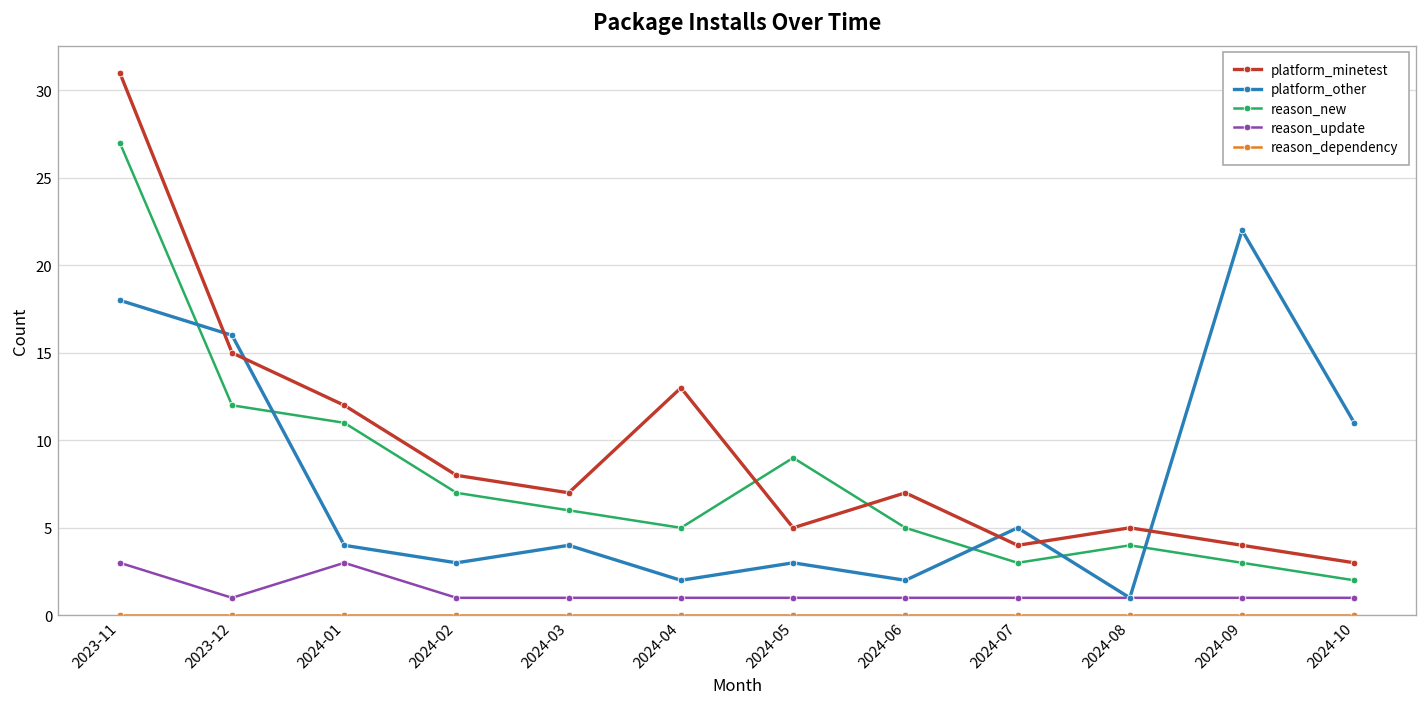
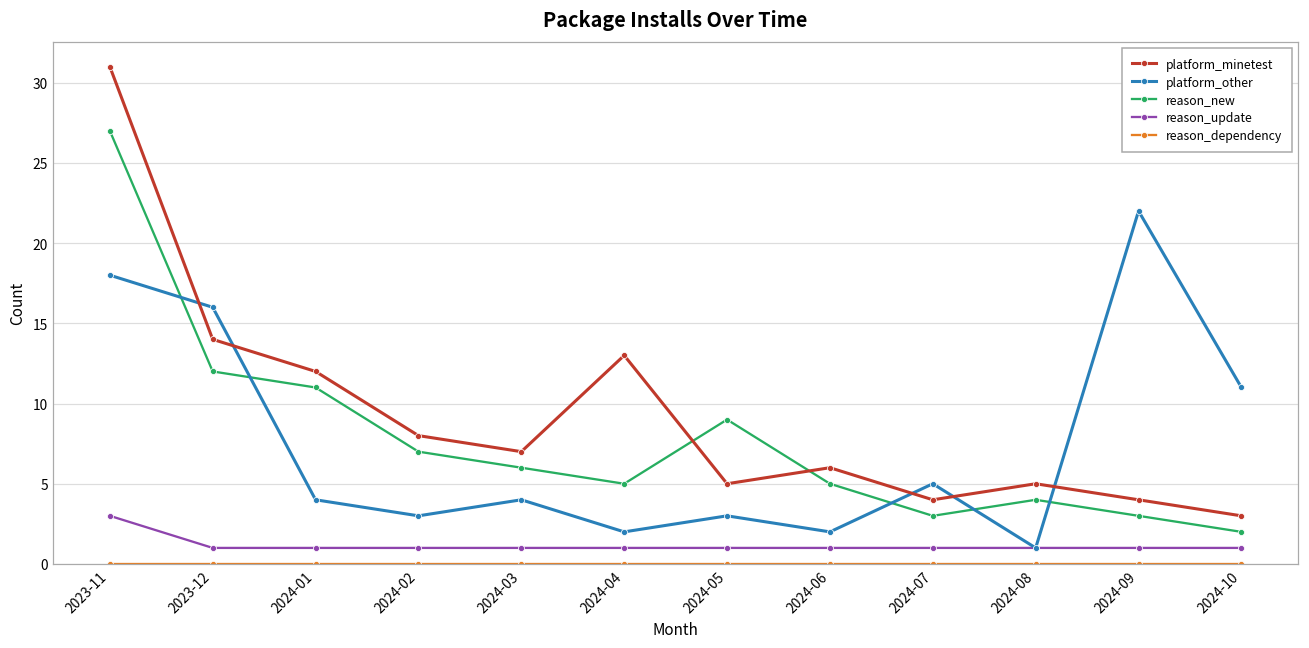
platform_minetest, 2023-12: 15 -> 14
reason_update, 2024-01: 3 -> 1
platform_minetest, 2024-06: 7 -> 6
